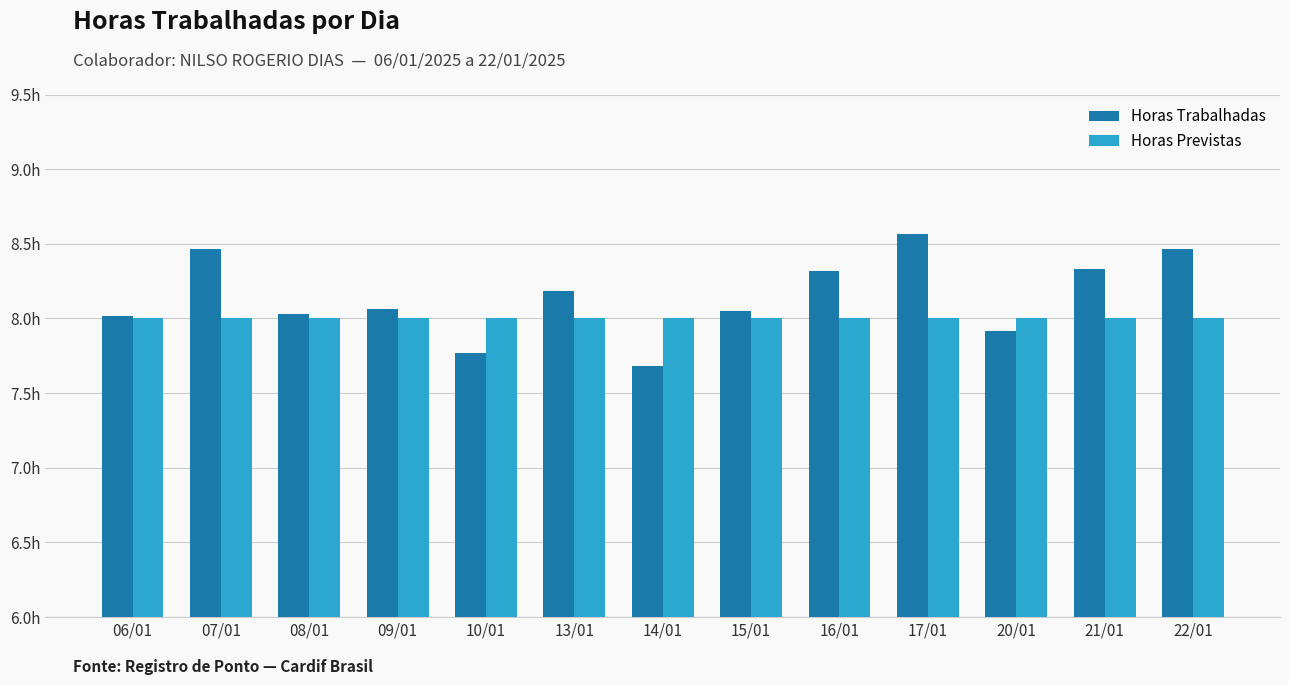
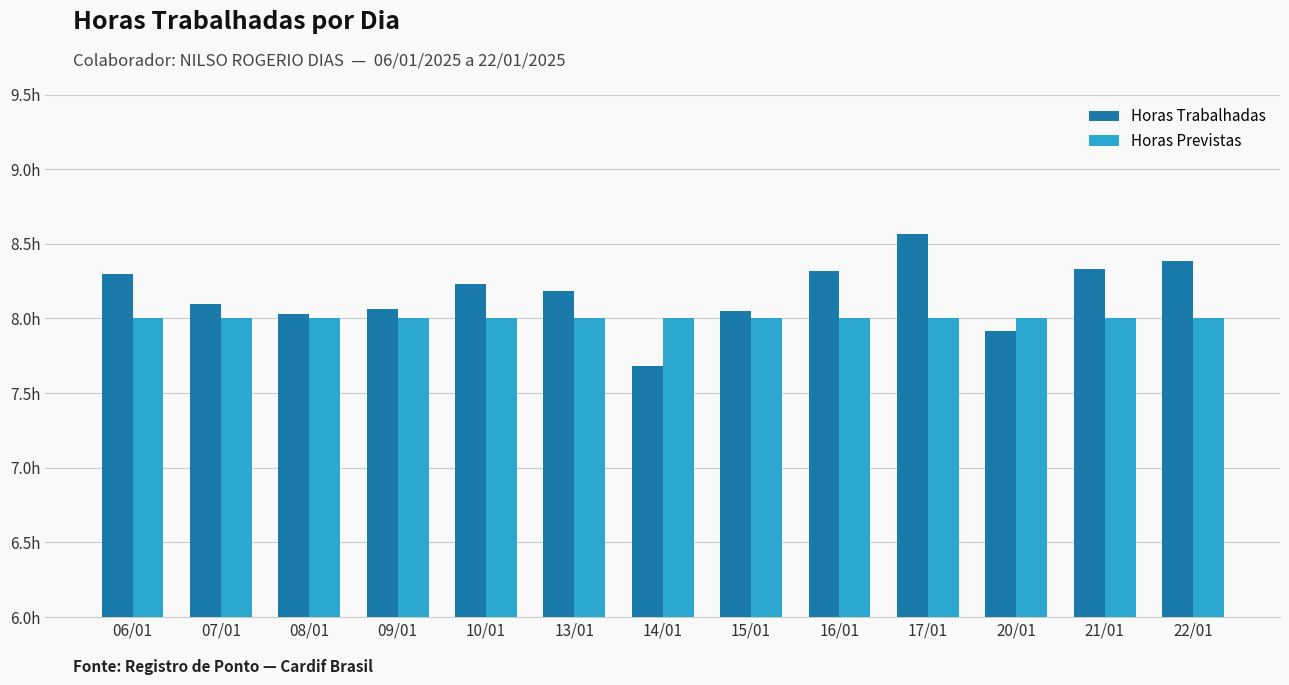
Horas Trabalhadas, 06/01: 8.02h -> 8.30h
Horas Trabalhadas, 07/01: 8.47h -> 8.10h
Horas Trabalhadas, 10/01: 7.77h -> 8.23h
Horas Trabalhadas, 22/01: 8.47h -> 8.38h
